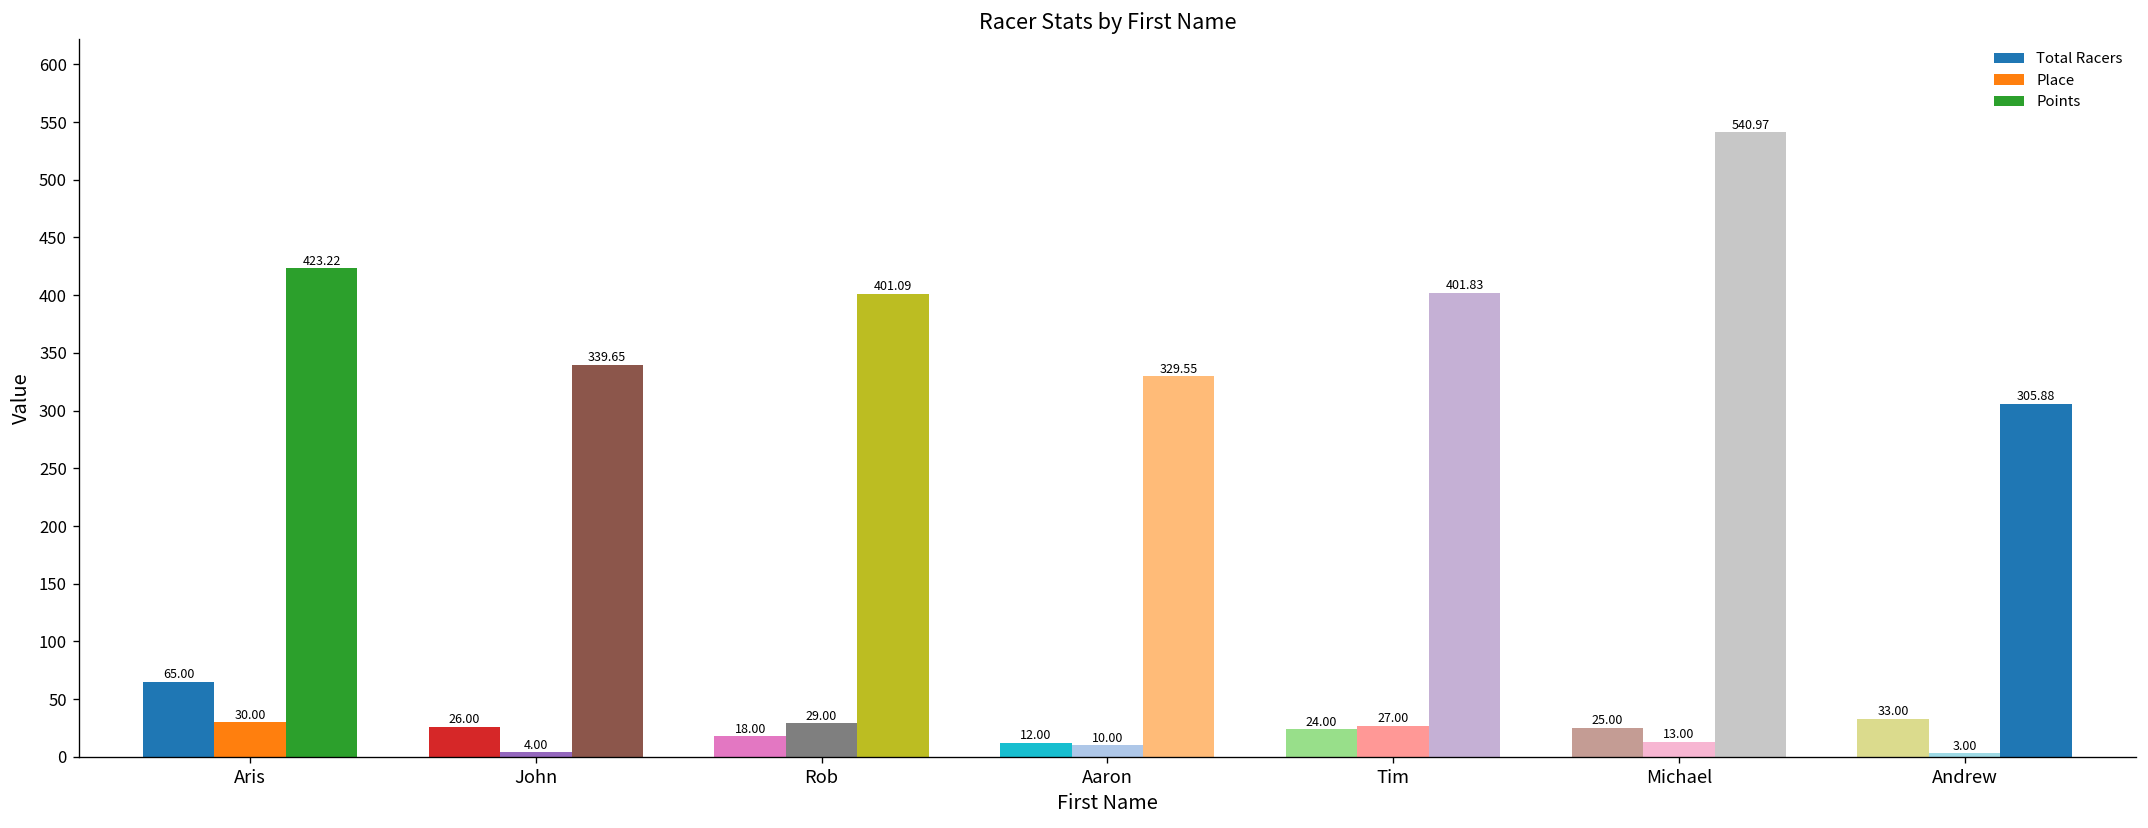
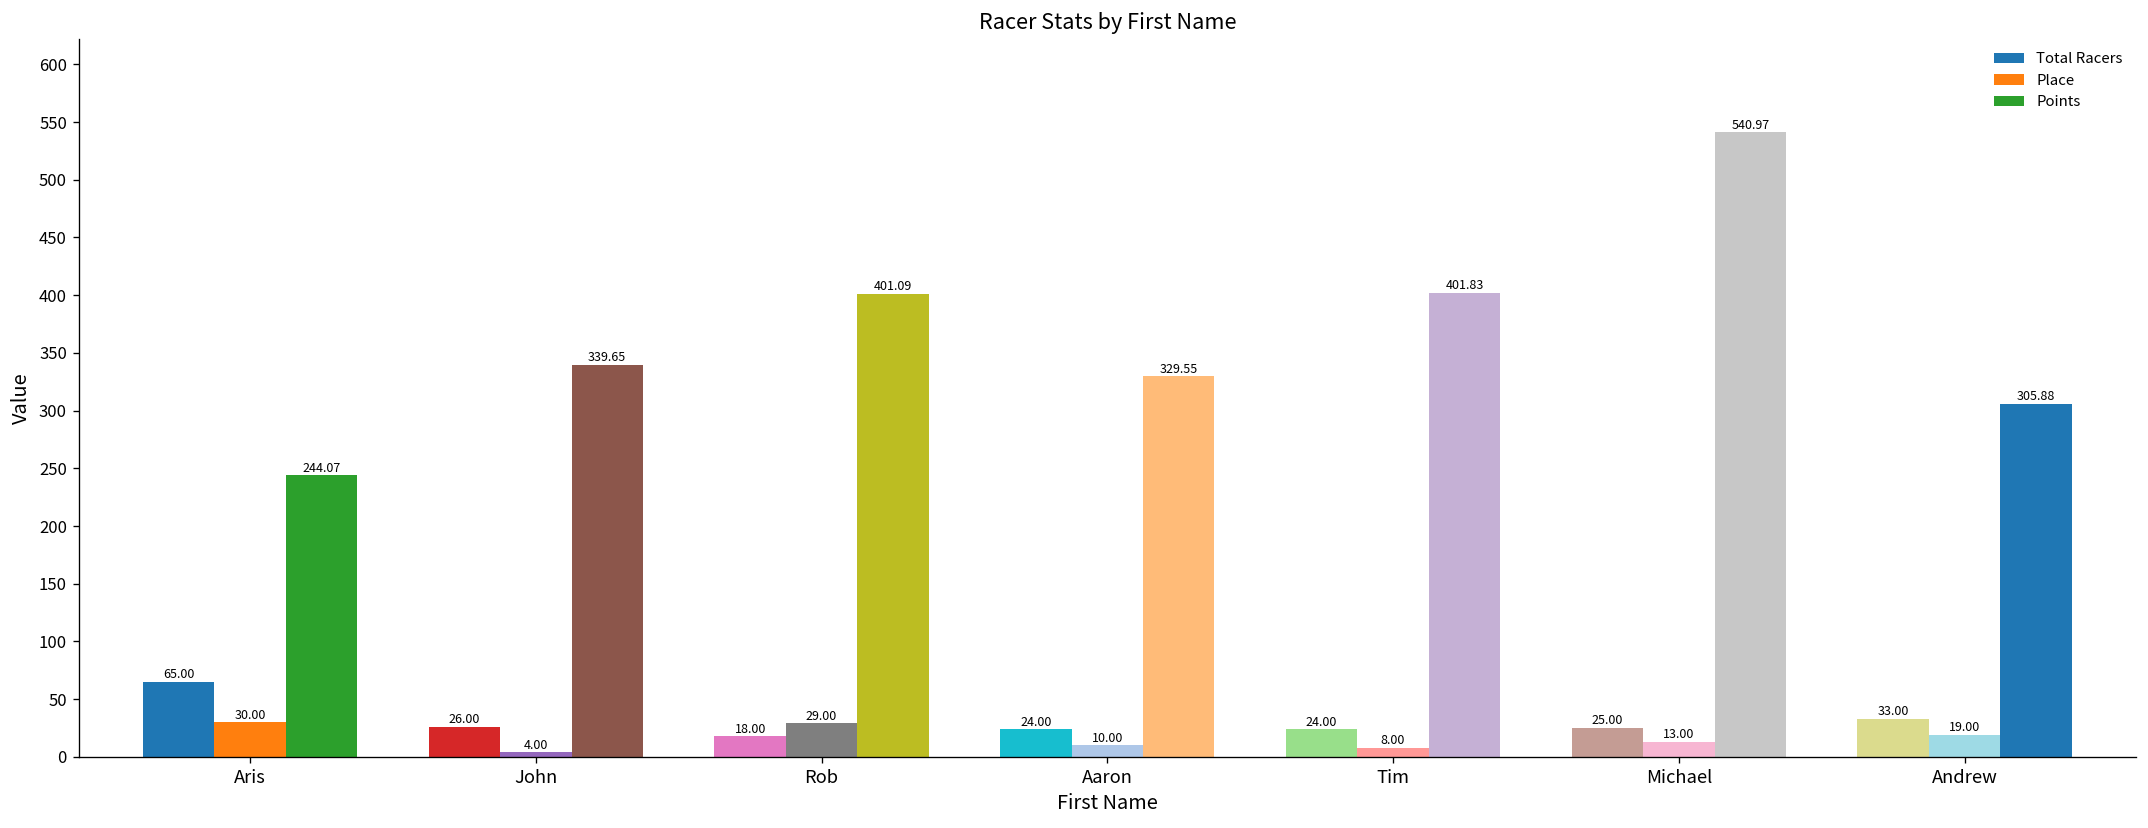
Points, Aris: 423.22 -> 244.07
Total Racers, Aaron: 12.00 -> 24.00
Place, Tim: 27.00 -> 8.00
Place, Andrew: 3.00 -> 19.00
